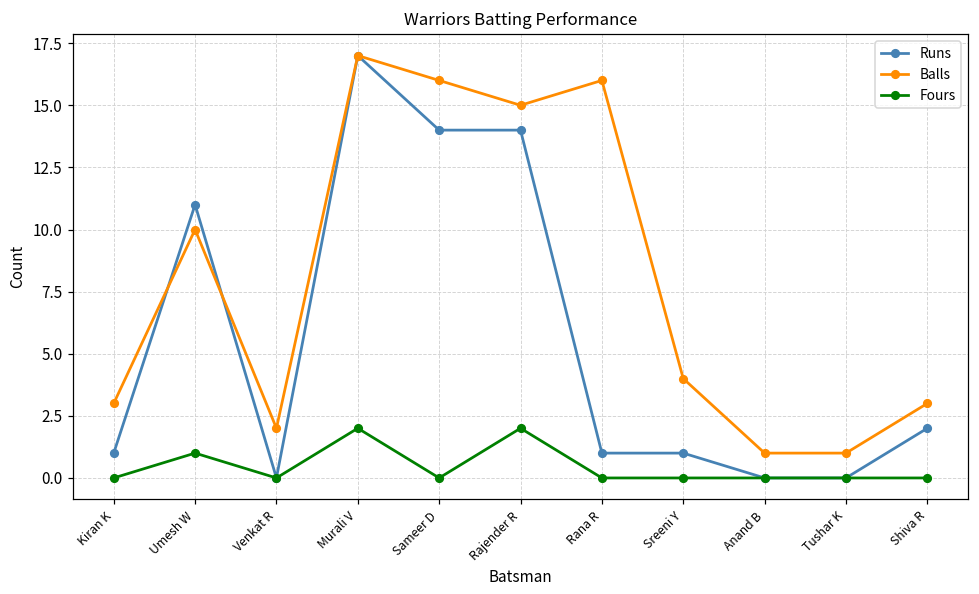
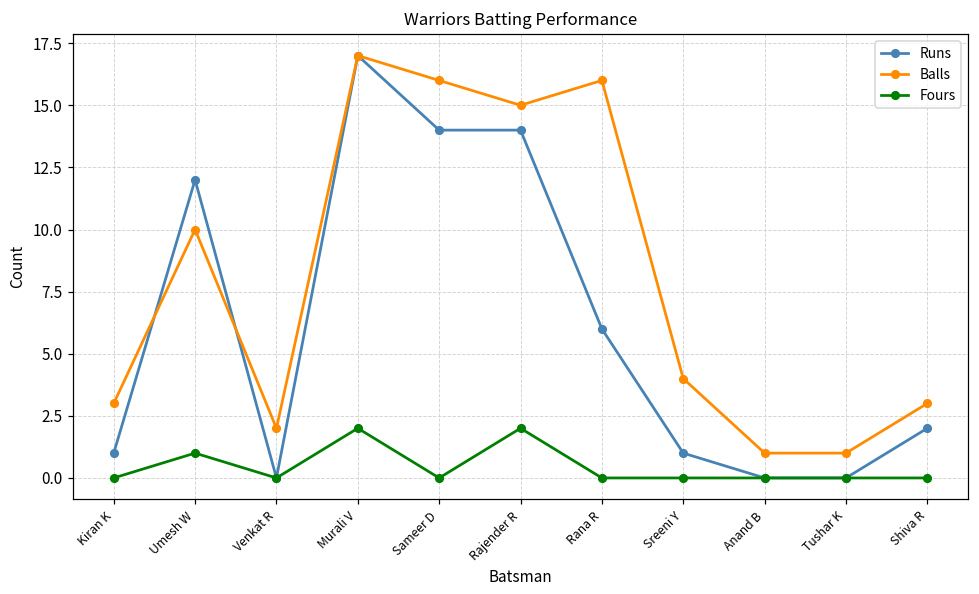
Runs, Umesh W: 11 -> 12
Runs, Rana R: 1 -> 6
